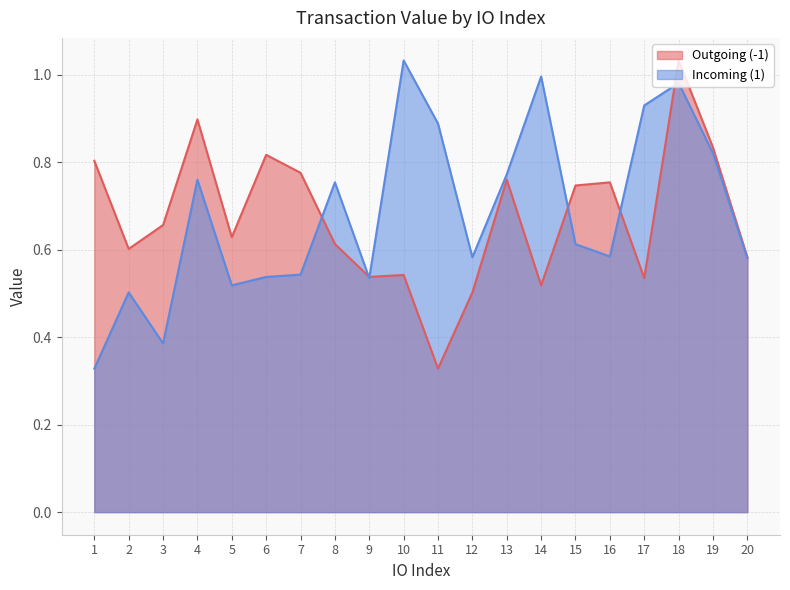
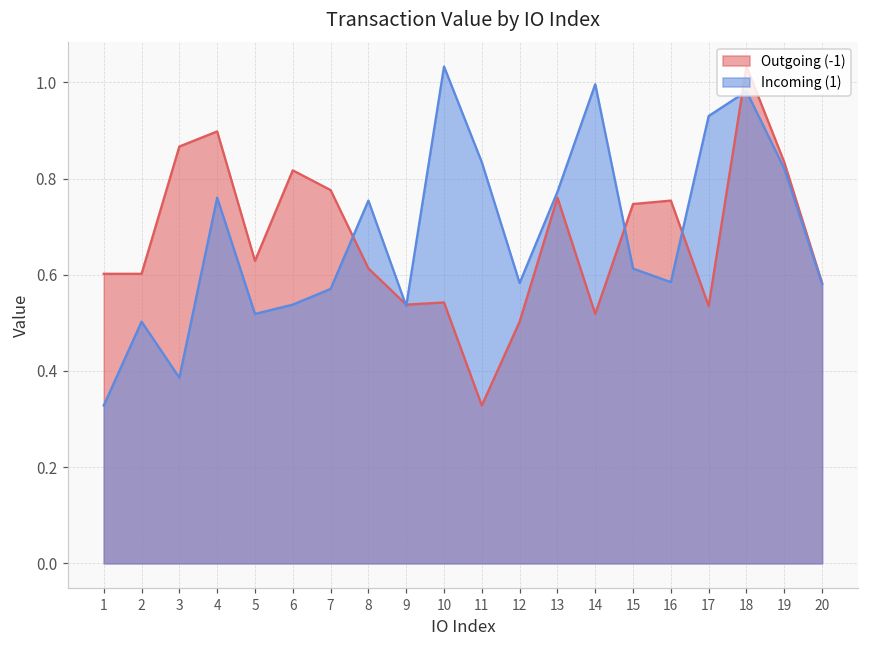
Outgoing (-1), 1: 0.80 -> 0.60
Outgoing (-1), 3: 0.66 -> 0.87
Incoming (1), 7: 0.54 -> 0.57
Incoming (1), 11: 0.89 -> 0.83
